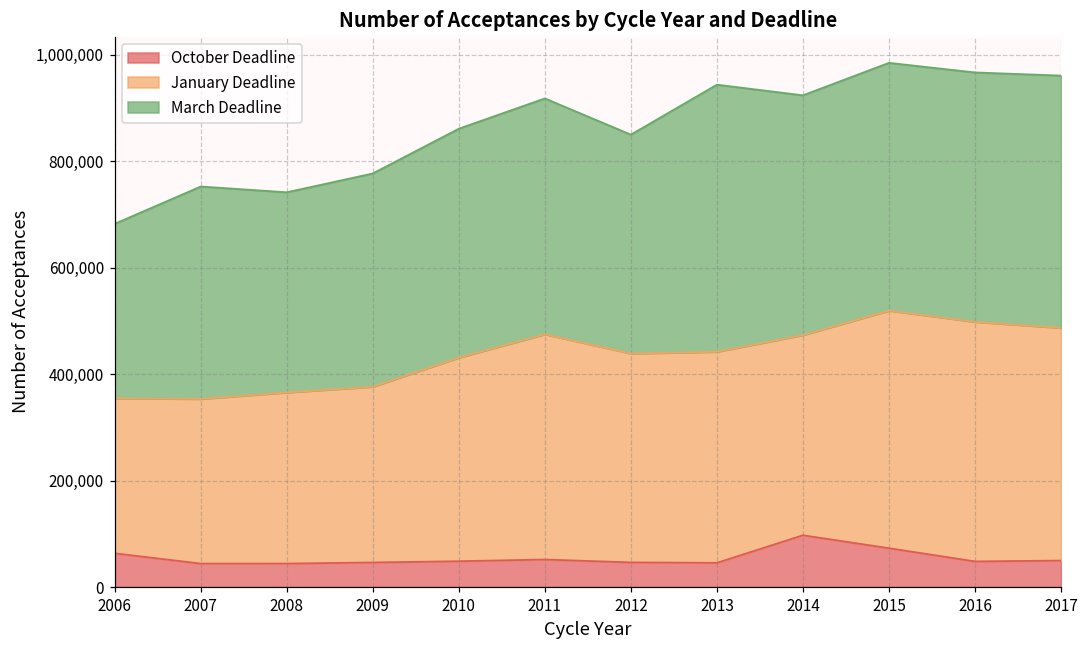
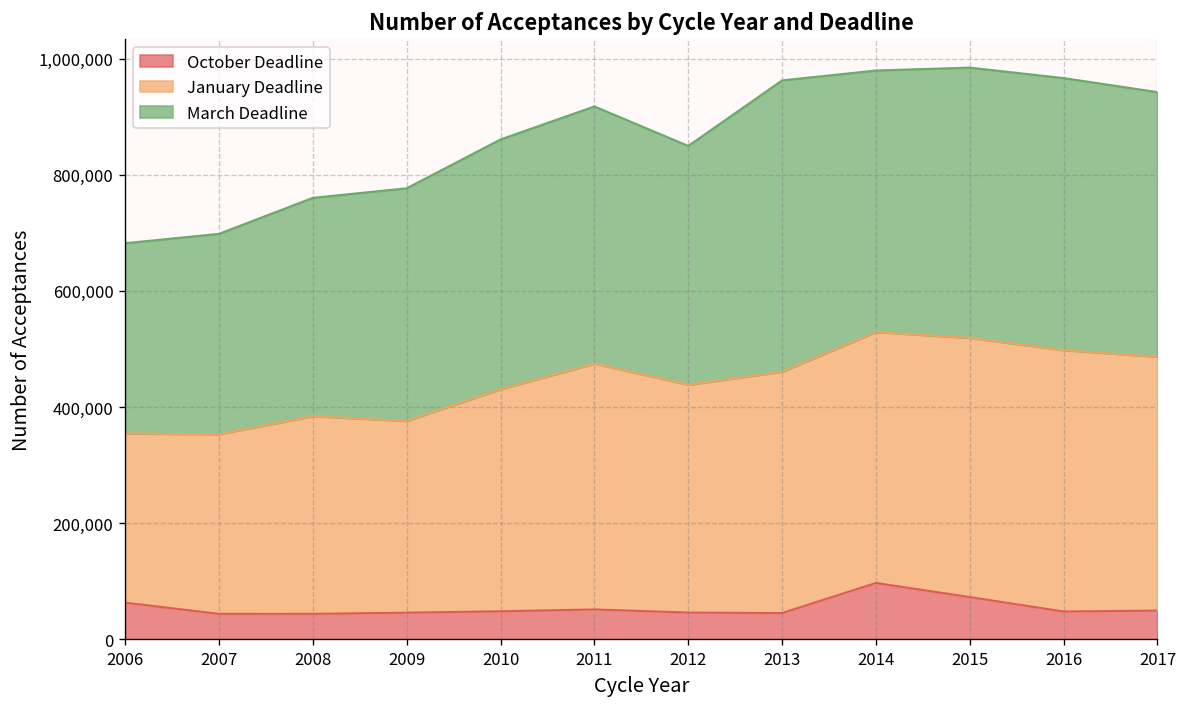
March Deadline, 2007: 400,000 -> 350,000
January Deadline, 2008: 320,000 -> 340,000
January Deadline, 2013: 400,000 -> 420,000
January Deadline, 2014: 380,000 -> 430,000
March Deadline, 2017: 470,000 -> 460,000
